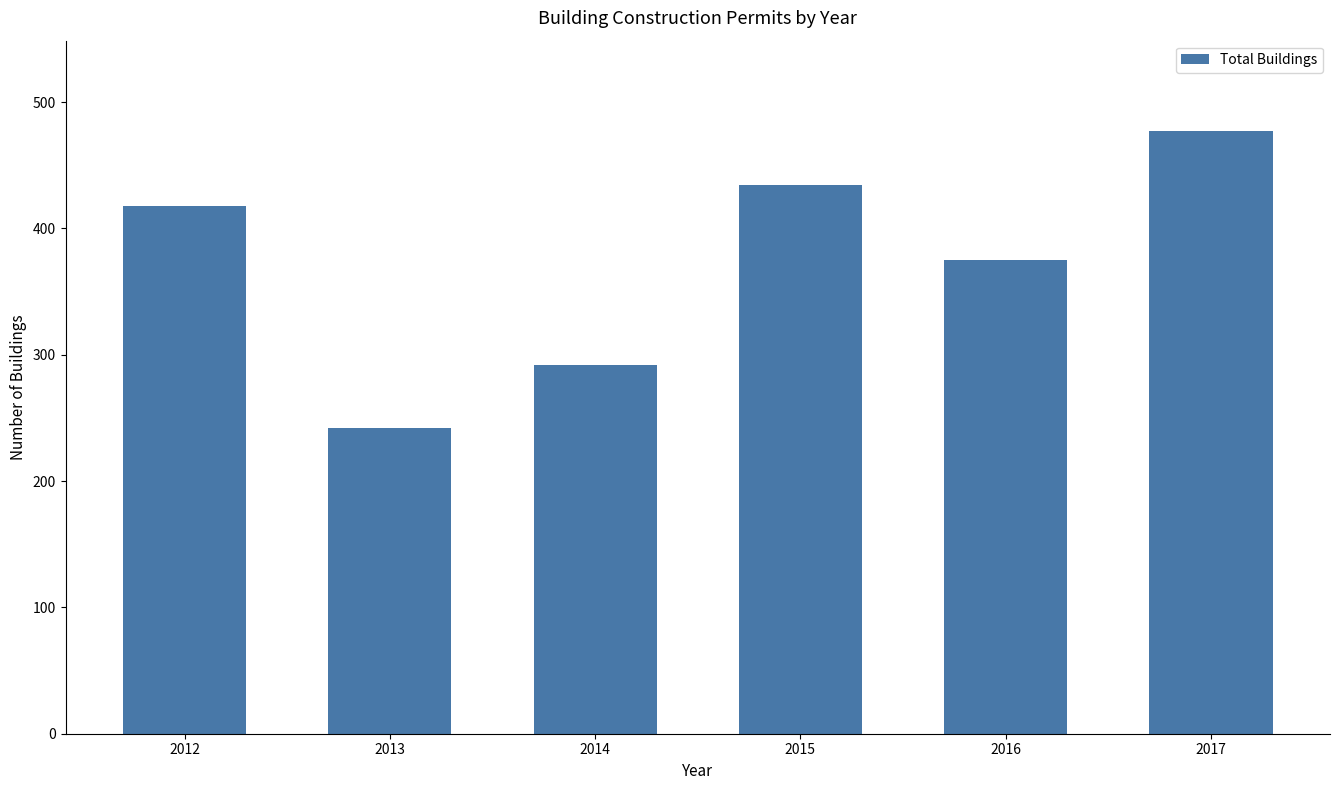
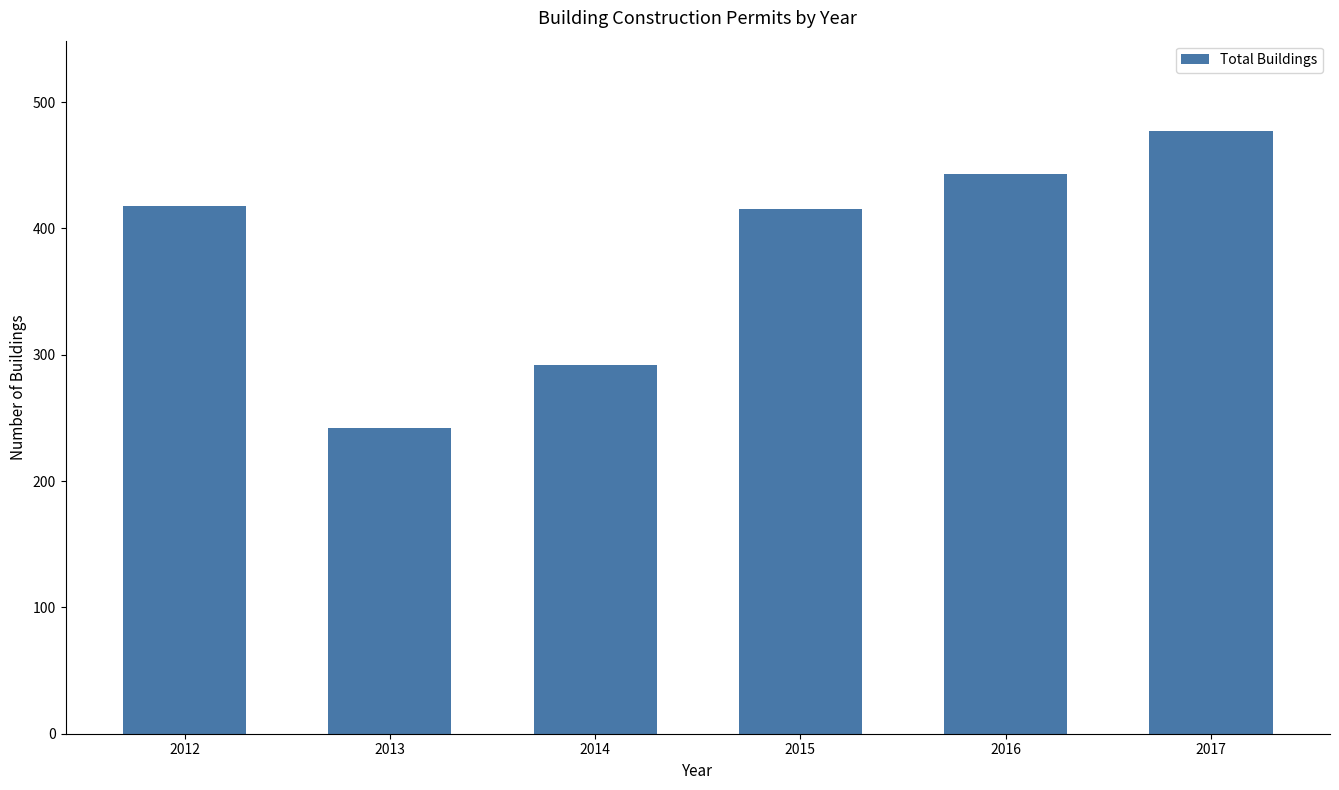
2015: 434 -> 415
2016: 375 -> 443
